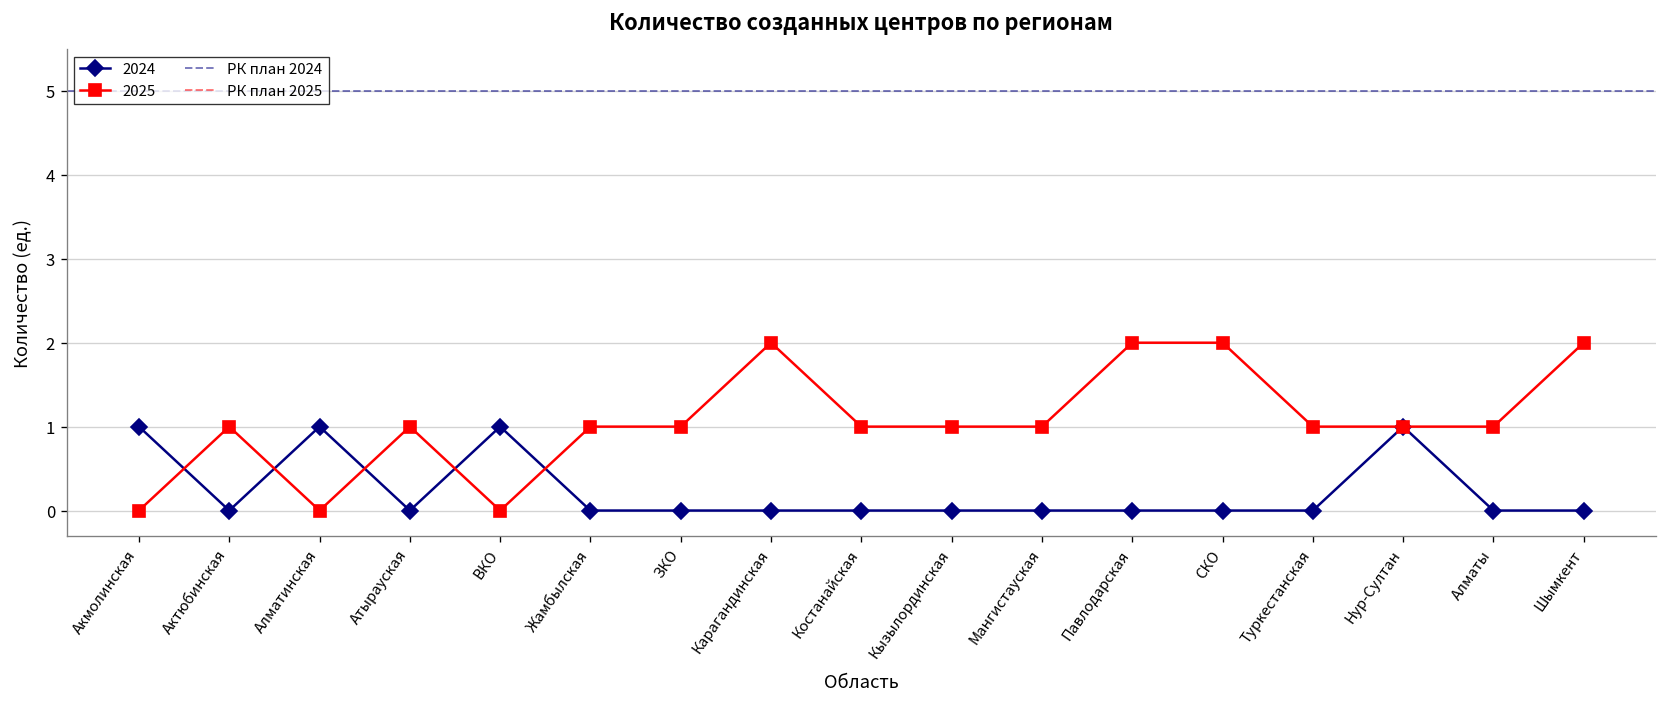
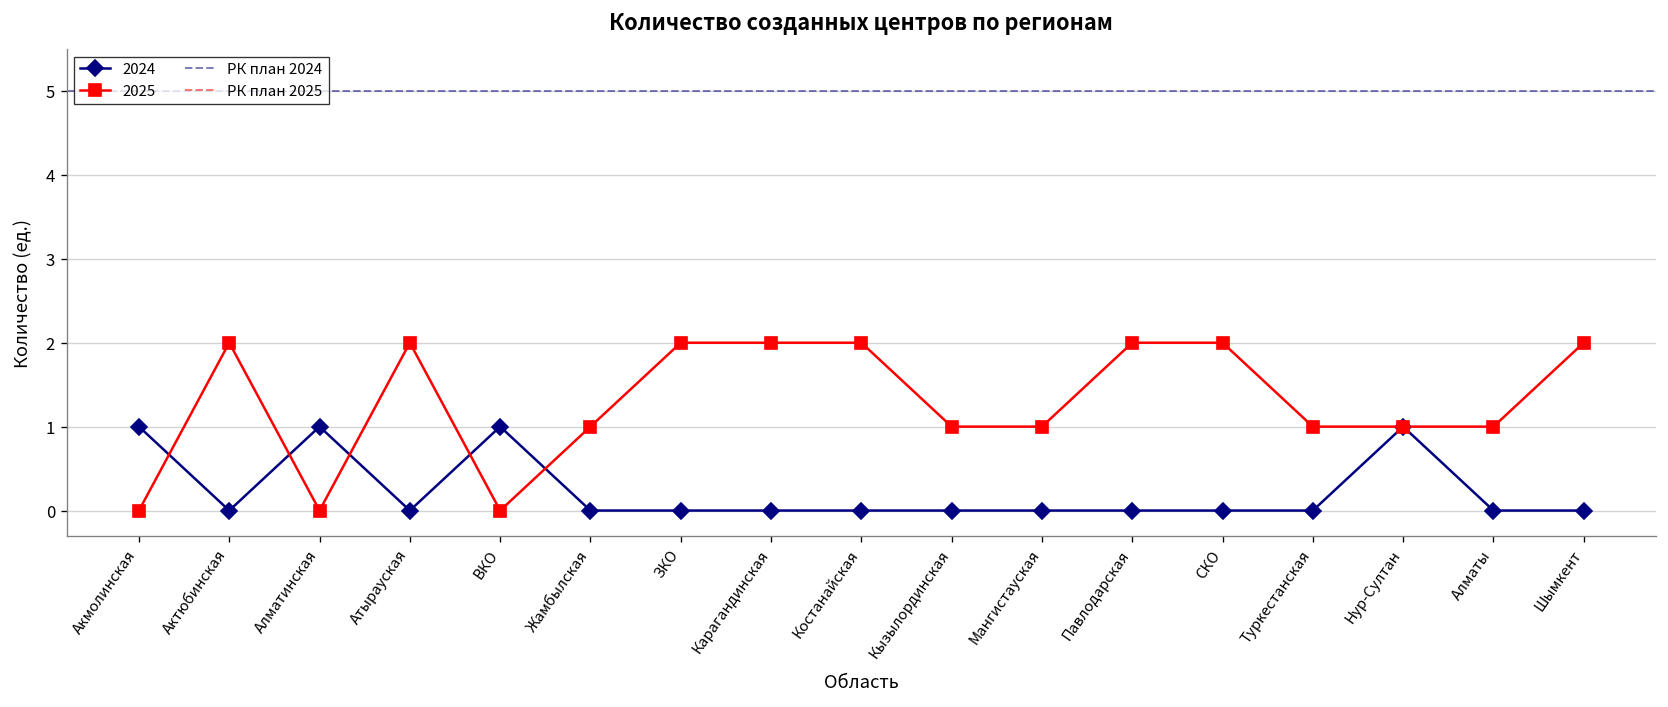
2025, Актюбинская: 1 -> 2
2025, Атырауская: 1 -> 2
2025, ЗКО: 1 -> 2
2025, Костанайская: 1 -> 2
